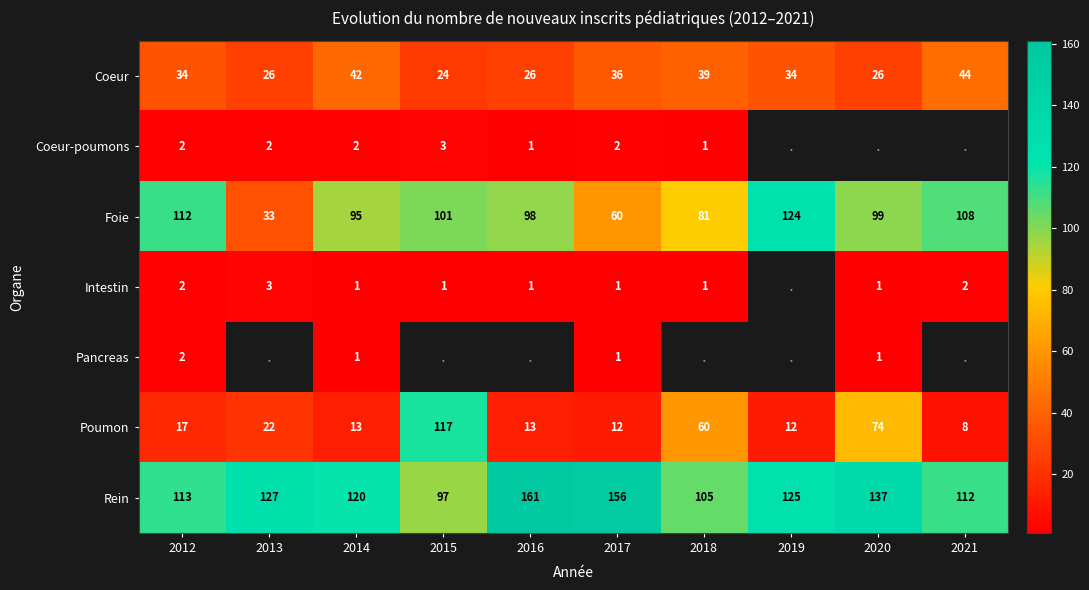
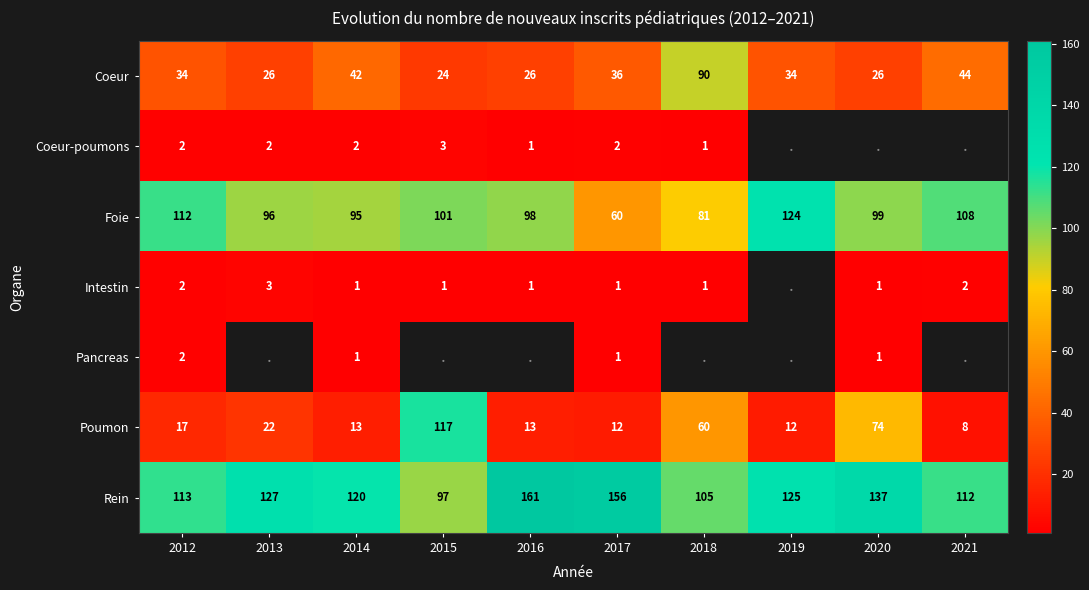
Coeur, 2018: 39 -> 90
Foie, 2013: 33 -> 96
